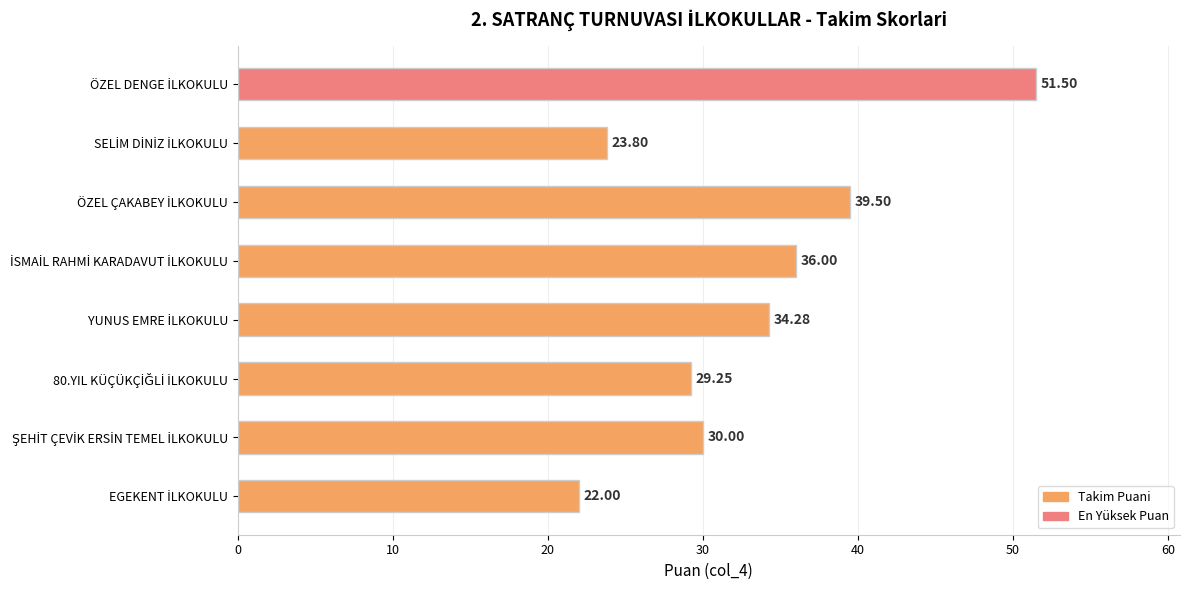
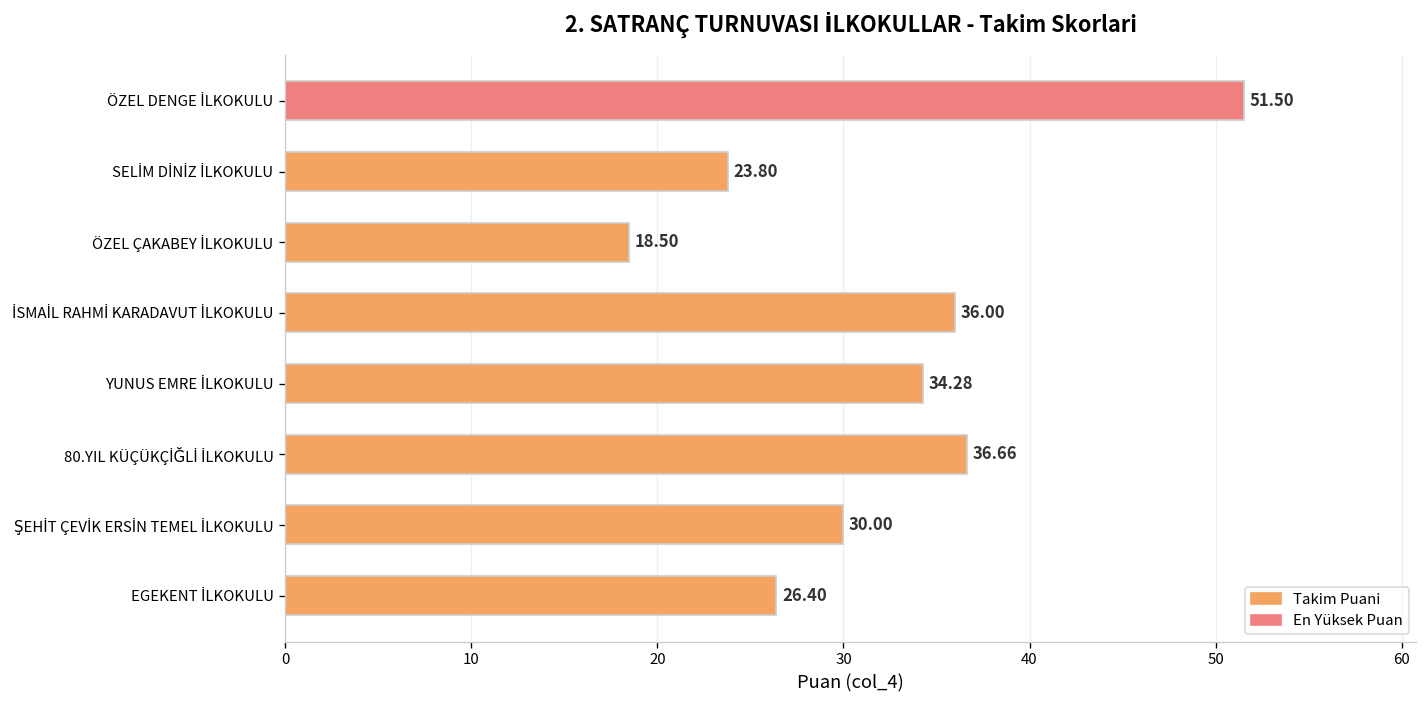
ÖZEL ÇAKABEY İLKOKULU: 39.50 -> 18.50
80.YIL KÜÇÜKÇİĞLİ İLKOKULU: 29.25 -> 36.66
EGEKENT İLKOKULU: 22.00 -> 26.40
